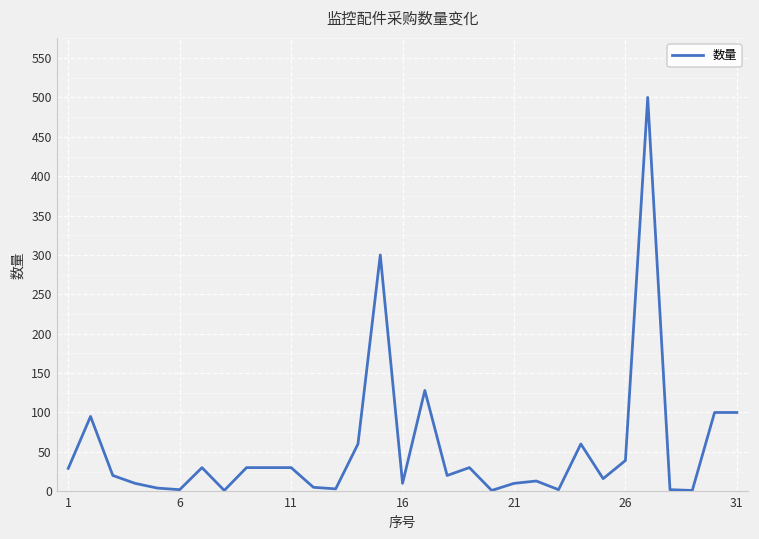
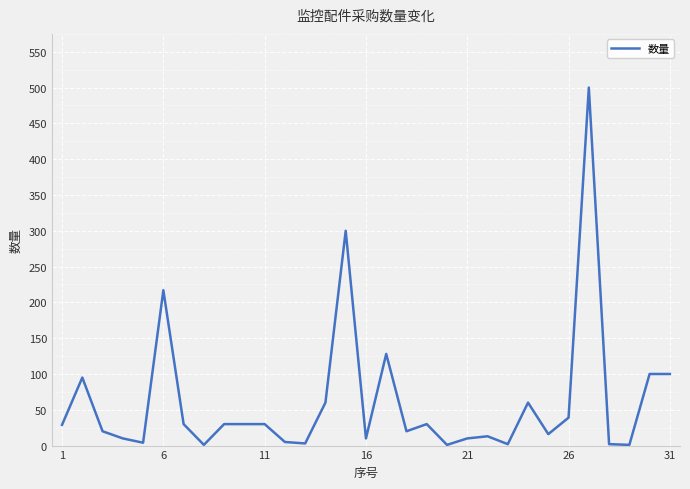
6: 0 -> 220
